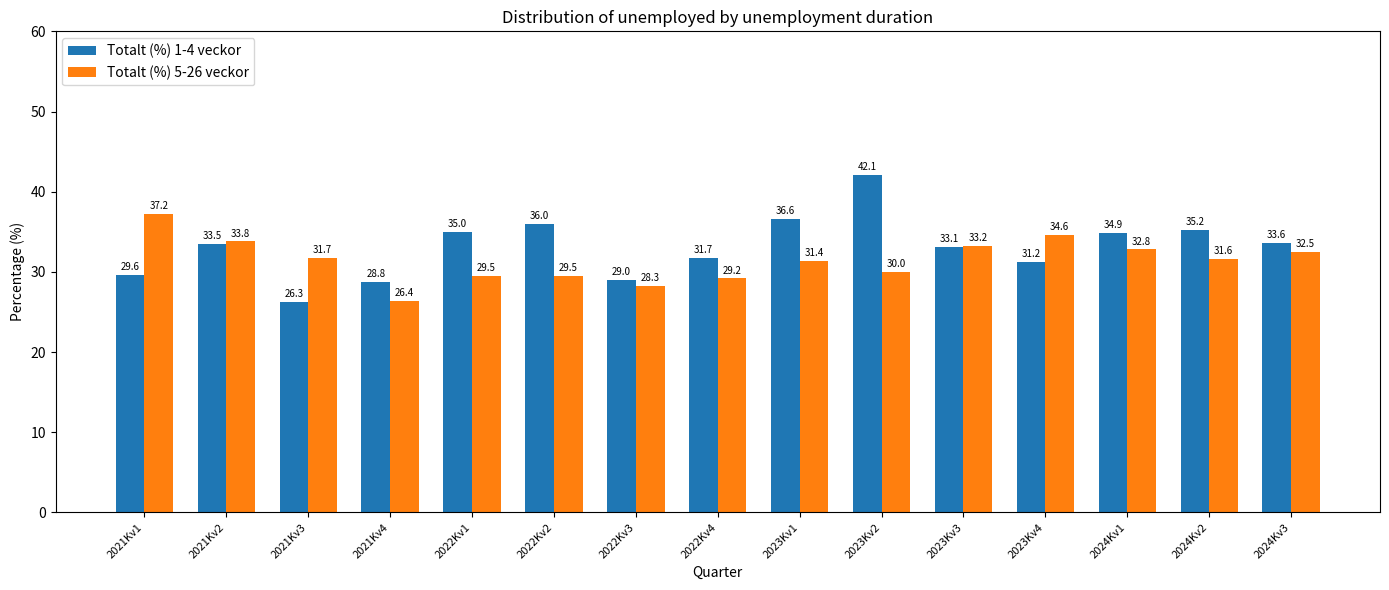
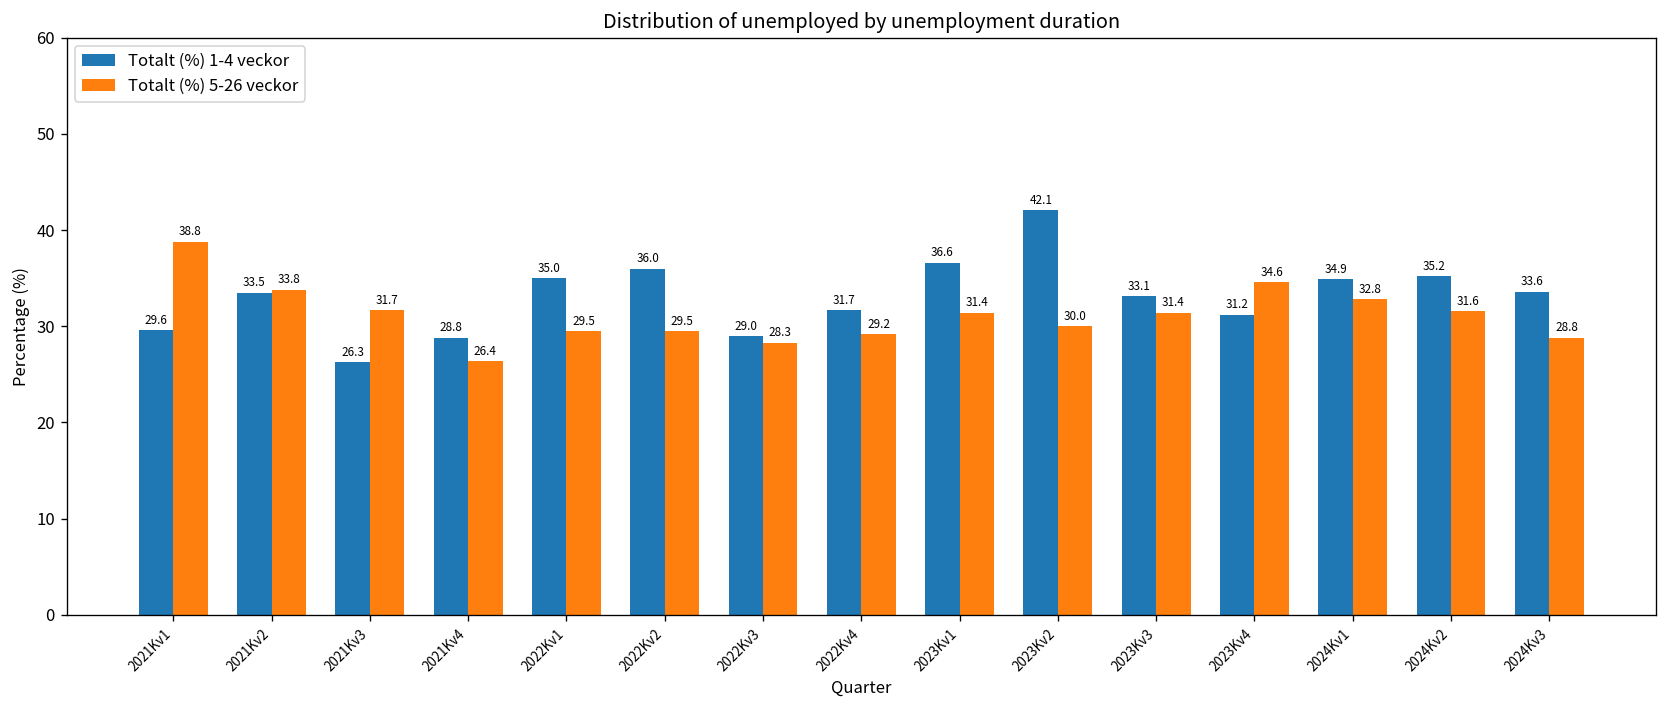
Totalt (%) 5-26 veckor, 2021Kv1: 37.2 -> 38.8
Totalt (%) 5-26 veckor, 2023Kv3: 33.2 -> 31.4
Totalt (%) 5-26 veckor, 2024Kv3: 32.5 -> 28.8
